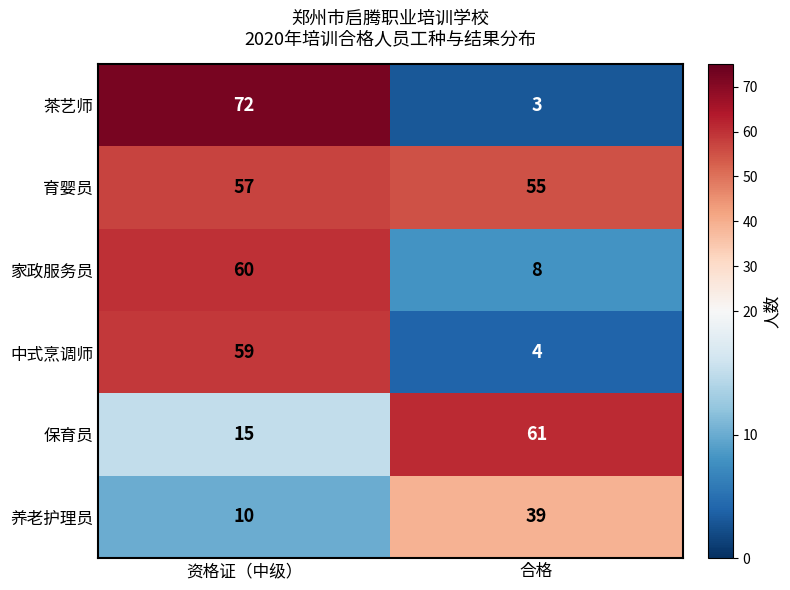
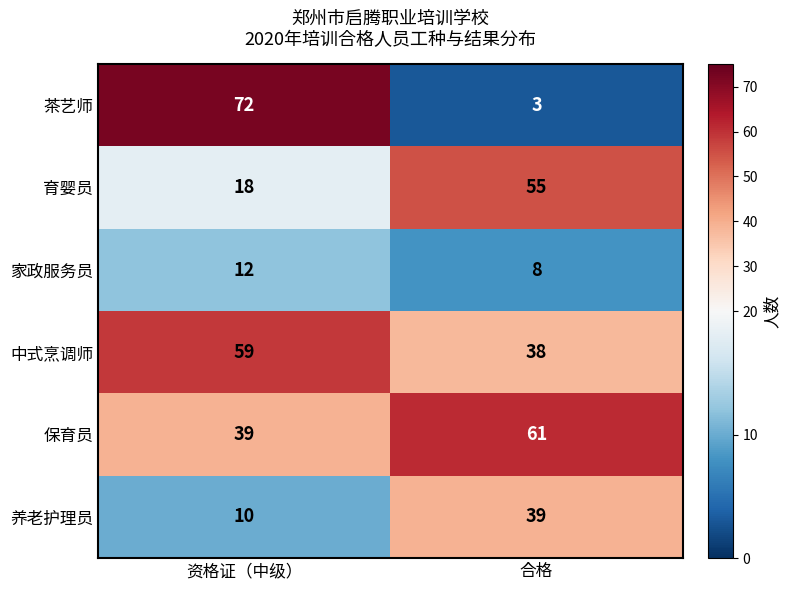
育婴员, 资格证（中级）: 57 -> 18
家政服务员, 资格证（中级）: 60 -> 12
中式烹调师, 合格: 4 -> 38
保育员, 资格证（中级）: 15 -> 39
